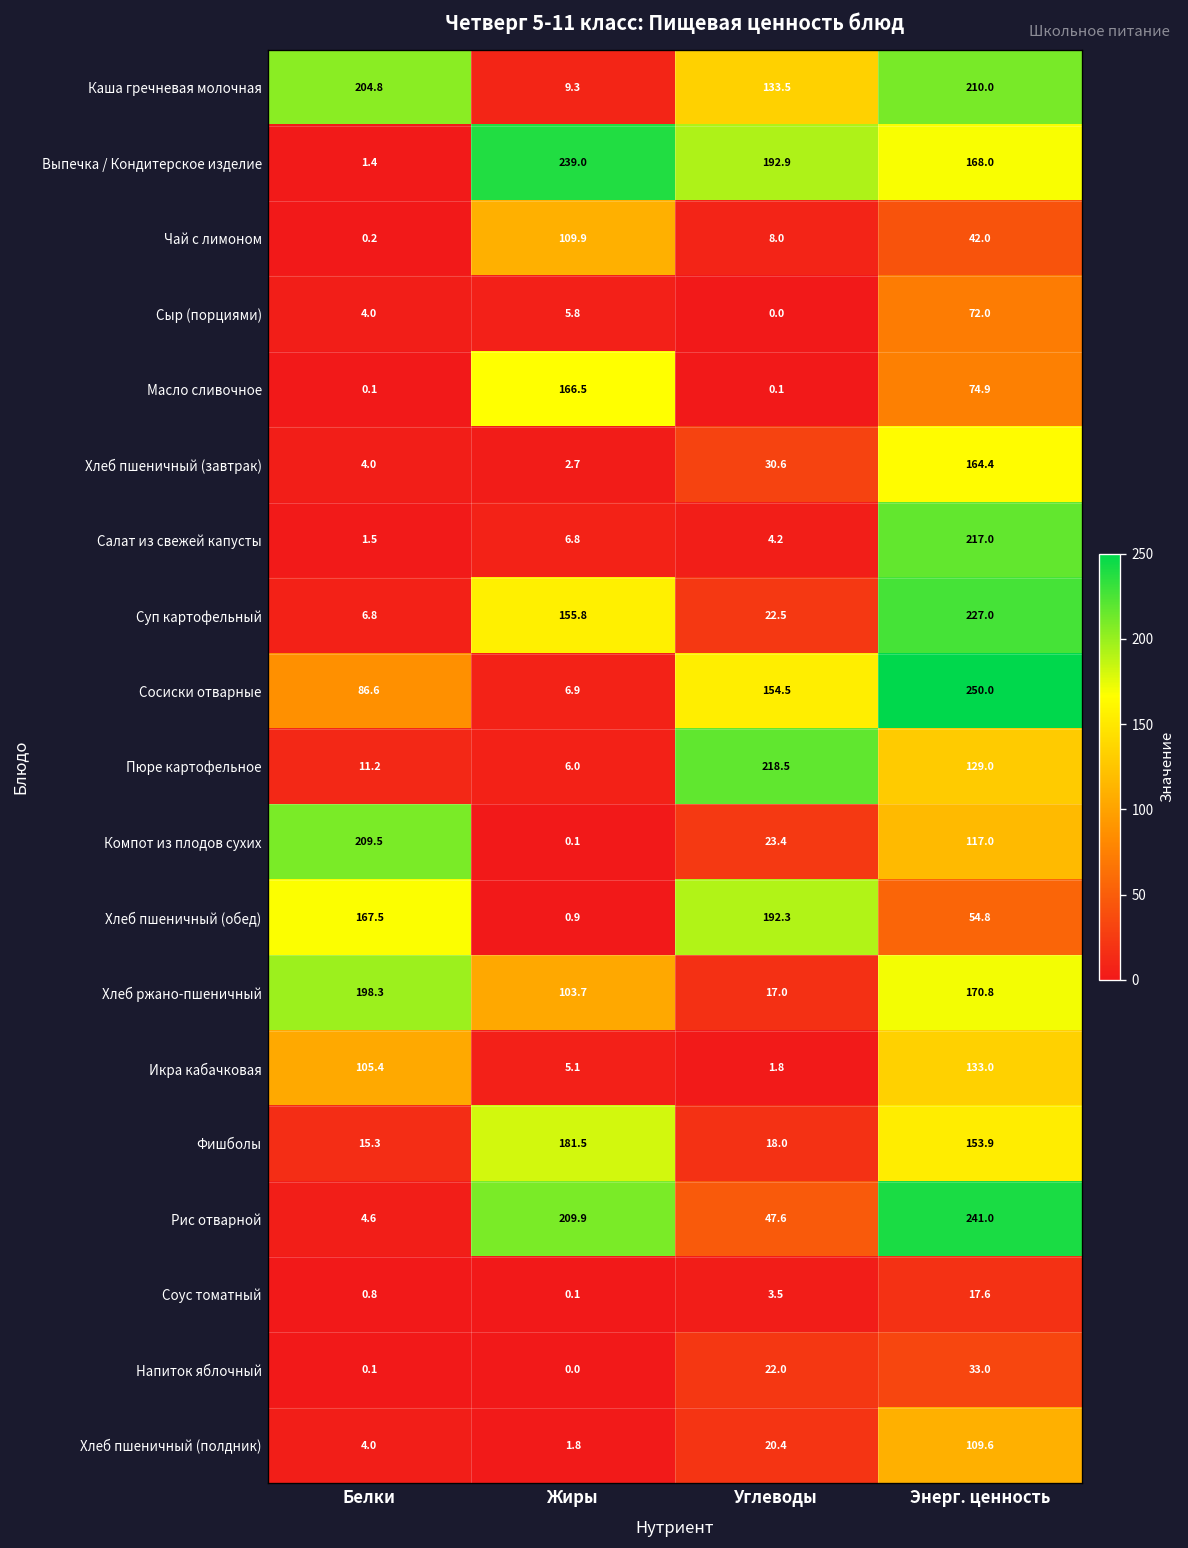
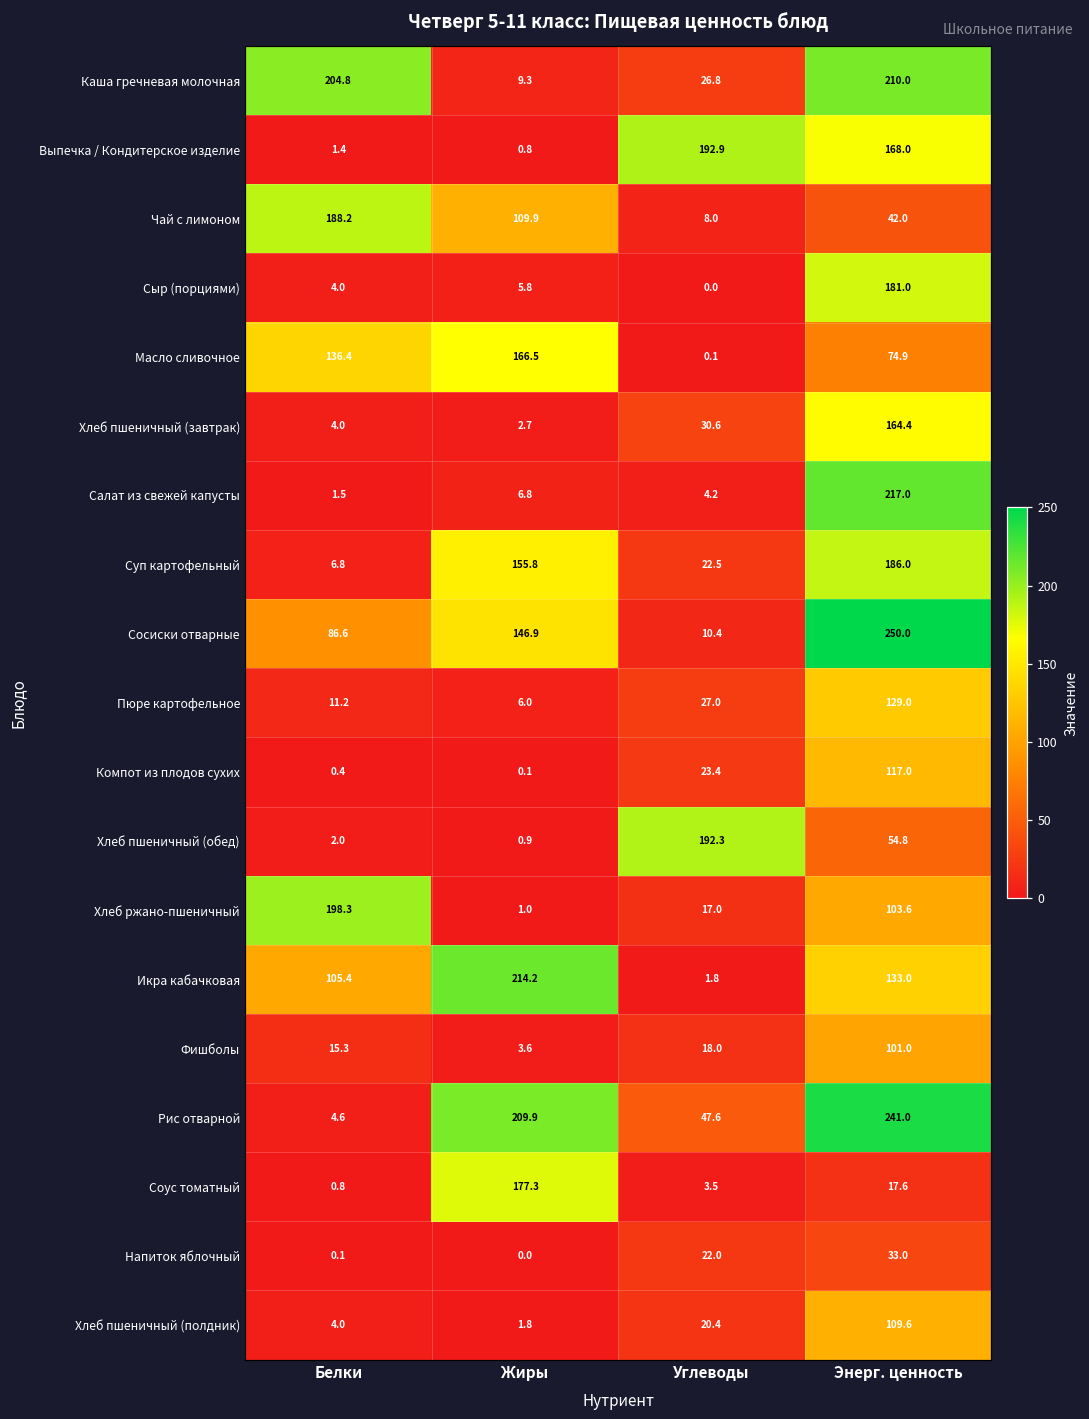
Каша гречневая молочная, Углеводы: 133.5 -> 26.8
Выпечка / Кондитерское изделие, Жиры: 239.0 -> 0.8
Чай с лимоном, Белки: 0.2 -> 188.2
Сыр (порциями), Энерг. ценность: 72.0 -> 181.0
Масло сливочное, Белки: 0.1 -> 136.4
Суп картофельный, Энерг. ценность: 227.0 -> 186.0
Сосиски отварные, Жиры: 6.9 -> 146.9
Сосиски отварные, Углеводы: 154.5 -> 10.4
Пюре картофельное, Углеводы: 218.5 -> 27.0
Компот из плодов сухих, Белки: 209.5 -> 0.4
Хлеб пшеничный (обед), Белки: 167.5 -> 2.0
Хлеб ржано-пшеничный, Жиры: 103.7 -> 1.0
Хлеб ржано-пшеничный, Энерг. ценность: 170.8 -> 103.6
Икра кабачковая, Жиры: 5.1 -> 214.2
Фишболы, Жиры: 181.5 -> 3.6
Фишболы, Энерг. ценность: 153.9 -> 101.0
Соус томатный, Жиры: 0.1 -> 177.3
